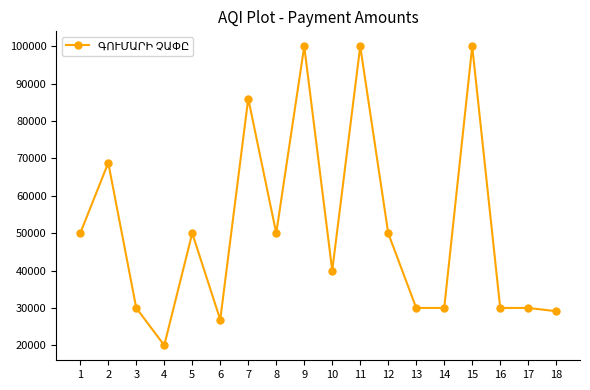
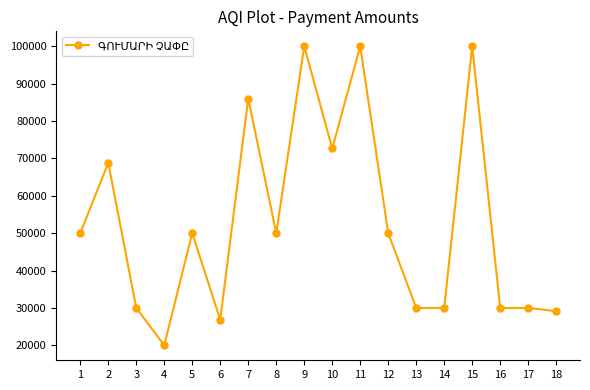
10: 40000 -> 73000
